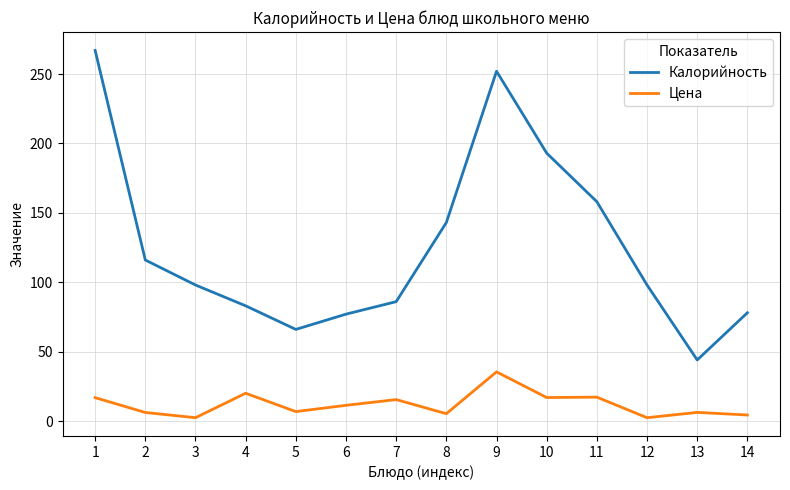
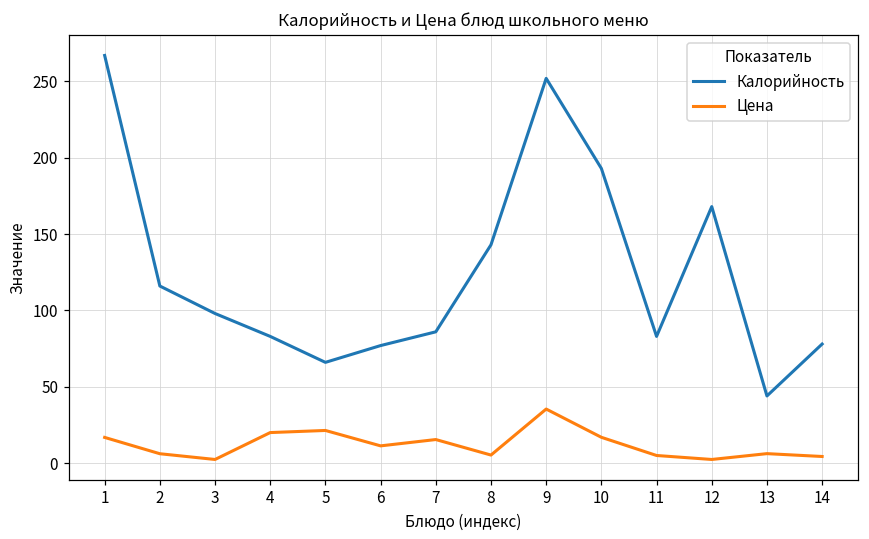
Цена, 5: 7 -> 21
Калорийность, 11: 158 -> 83
Цена, 11: 17 -> 5
Калорийность, 12: 98 -> 168
